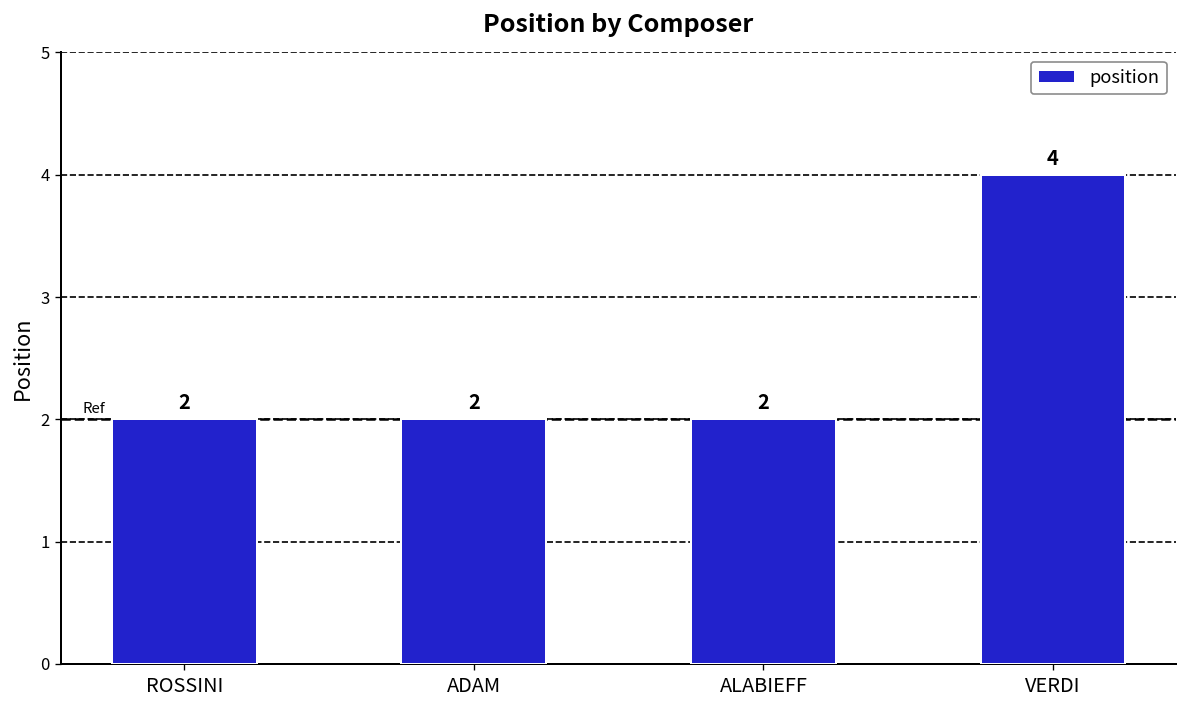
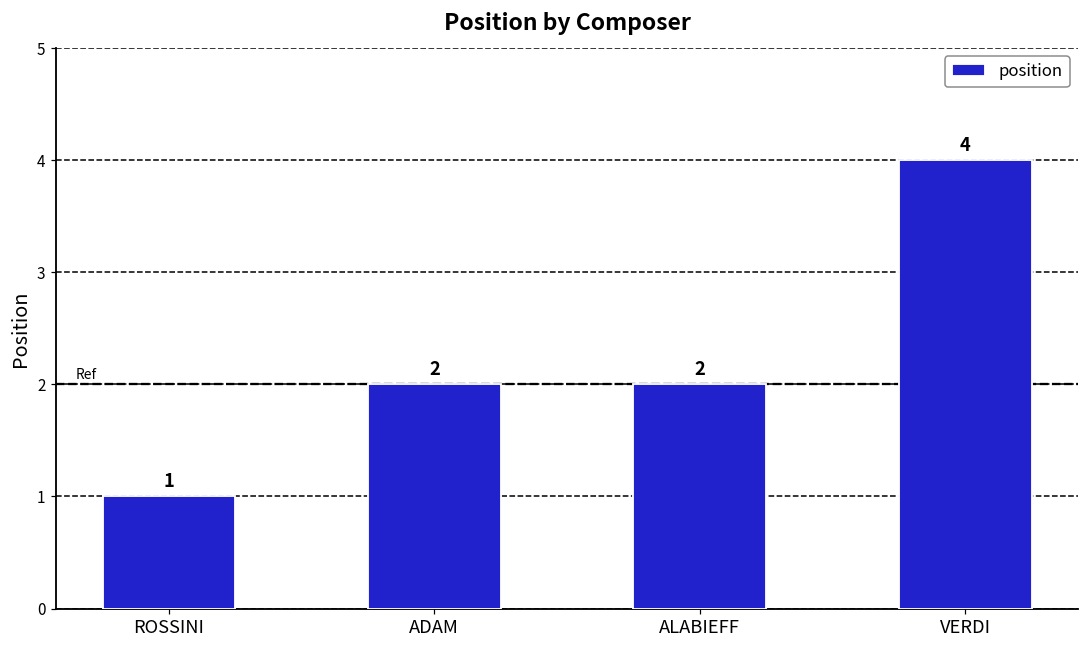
ROSSINI: 2 -> 1
